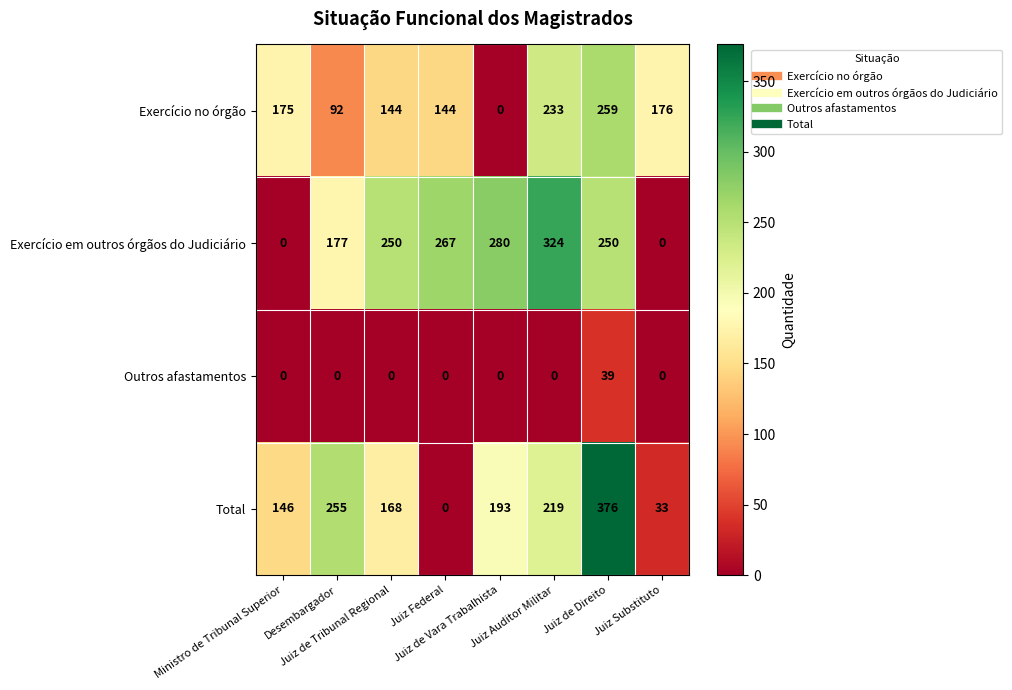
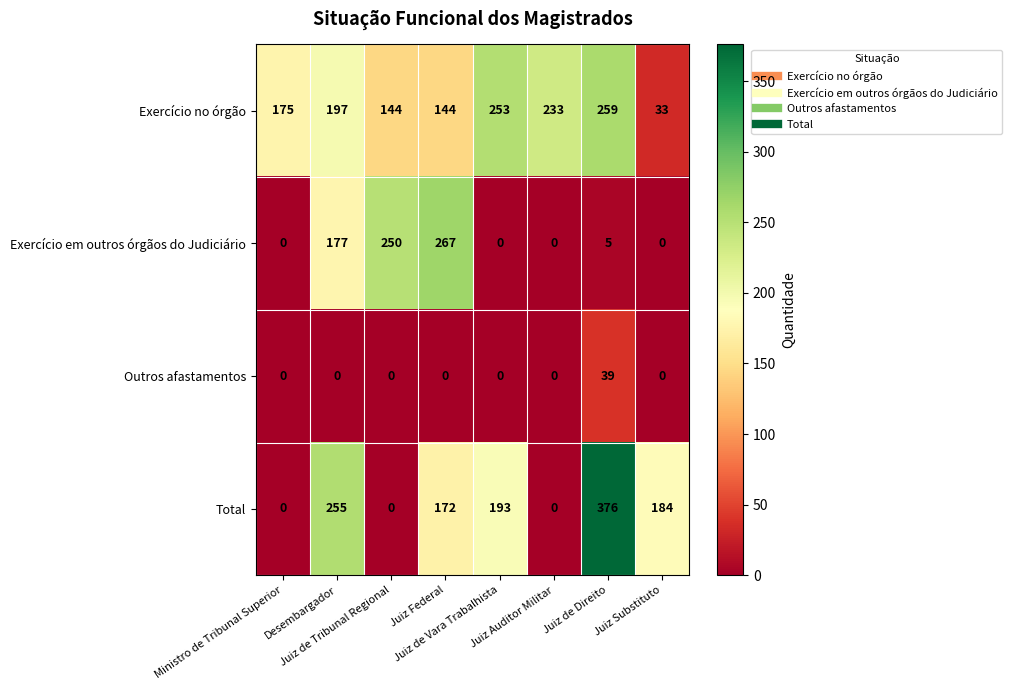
Exercício no órgão, Desembargador: 92 -> 197
Exercício no órgão, Juiz de Vara Trabalhista: 0 -> 253
Exercício no órgão, Juiz Substituto: 176 -> 33
Exercício em outros órgãos do Judiciário, Juiz de Vara Trabalhista: 280 -> 0
Exercício em outros órgãos do Judiciário, Juiz Auditor Militar: 324 -> 0
Exercício em outros órgãos do Judiciário, Juiz de Direito: 250 -> 5
Total, Ministro de Tribunal Superior: 146 -> 0
Total, Juiz de Tribunal Regional: 168 -> 0
Total, Juiz Federal: 0 -> 172
Total, Juiz Auditor Militar: 219 -> 0
Total, Juiz Substituto: 33 -> 184
